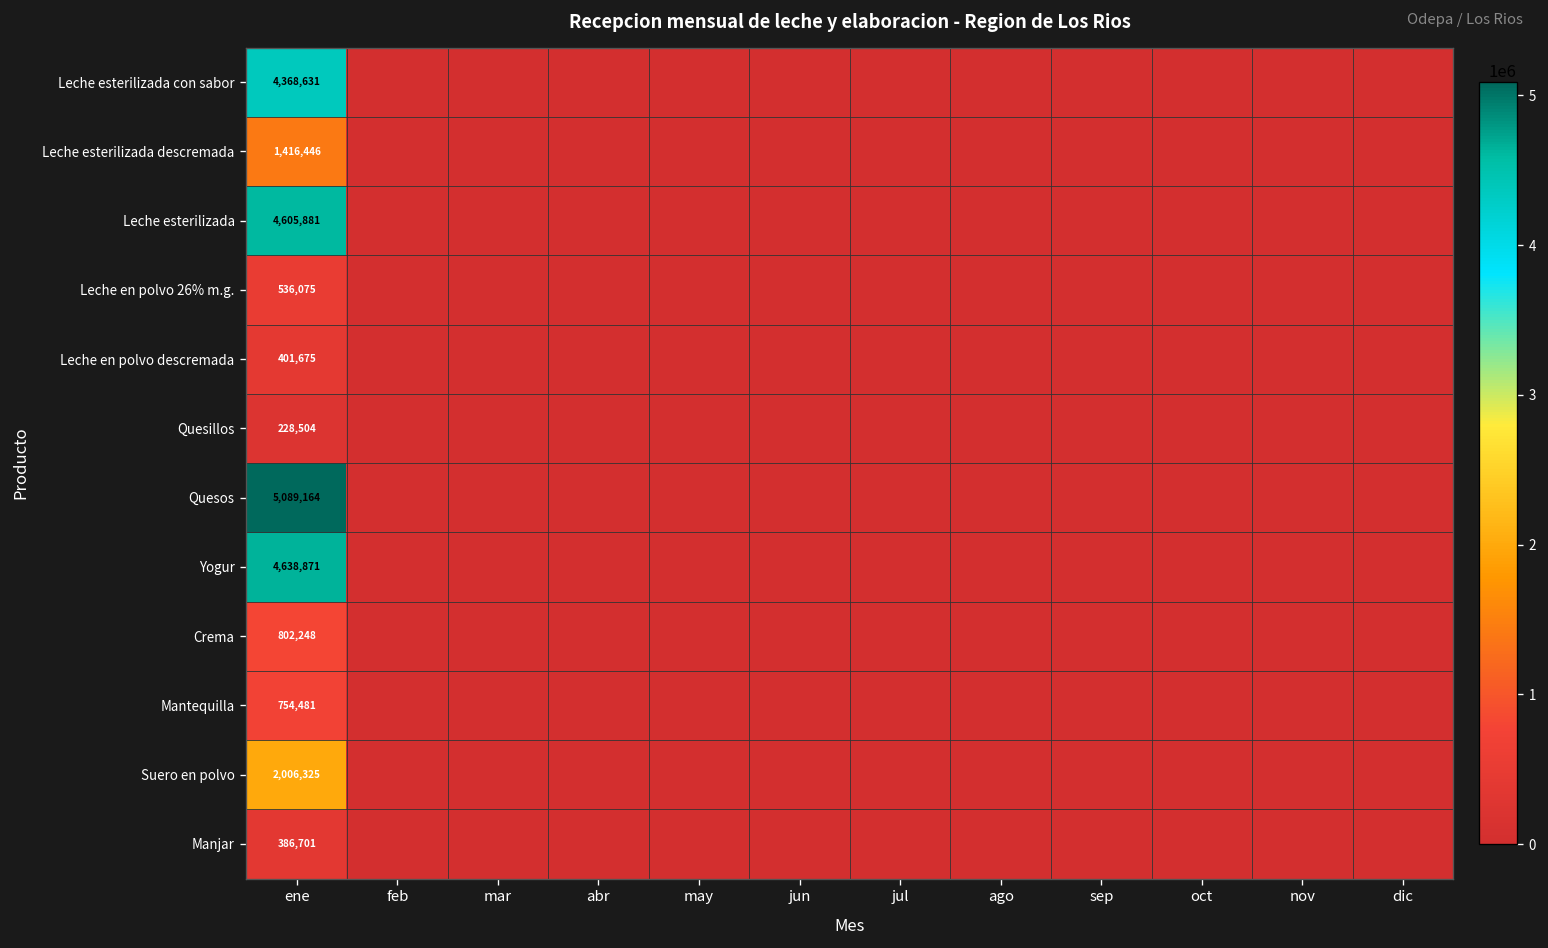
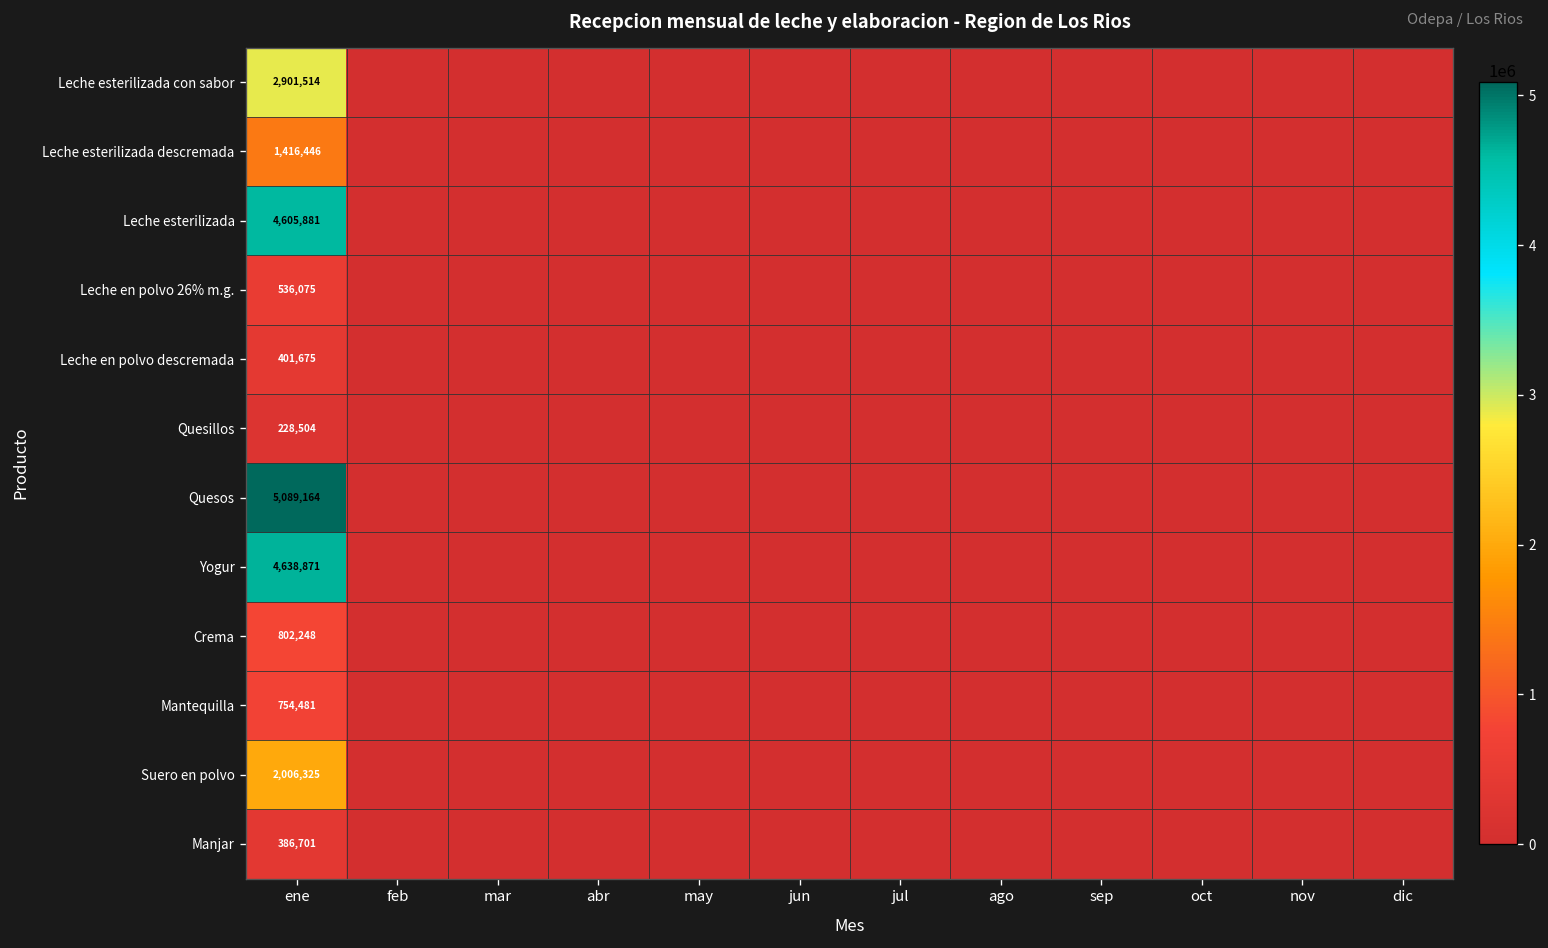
Leche esterilizada con sabor, ene: 4,368,631 -> 2,901,514
